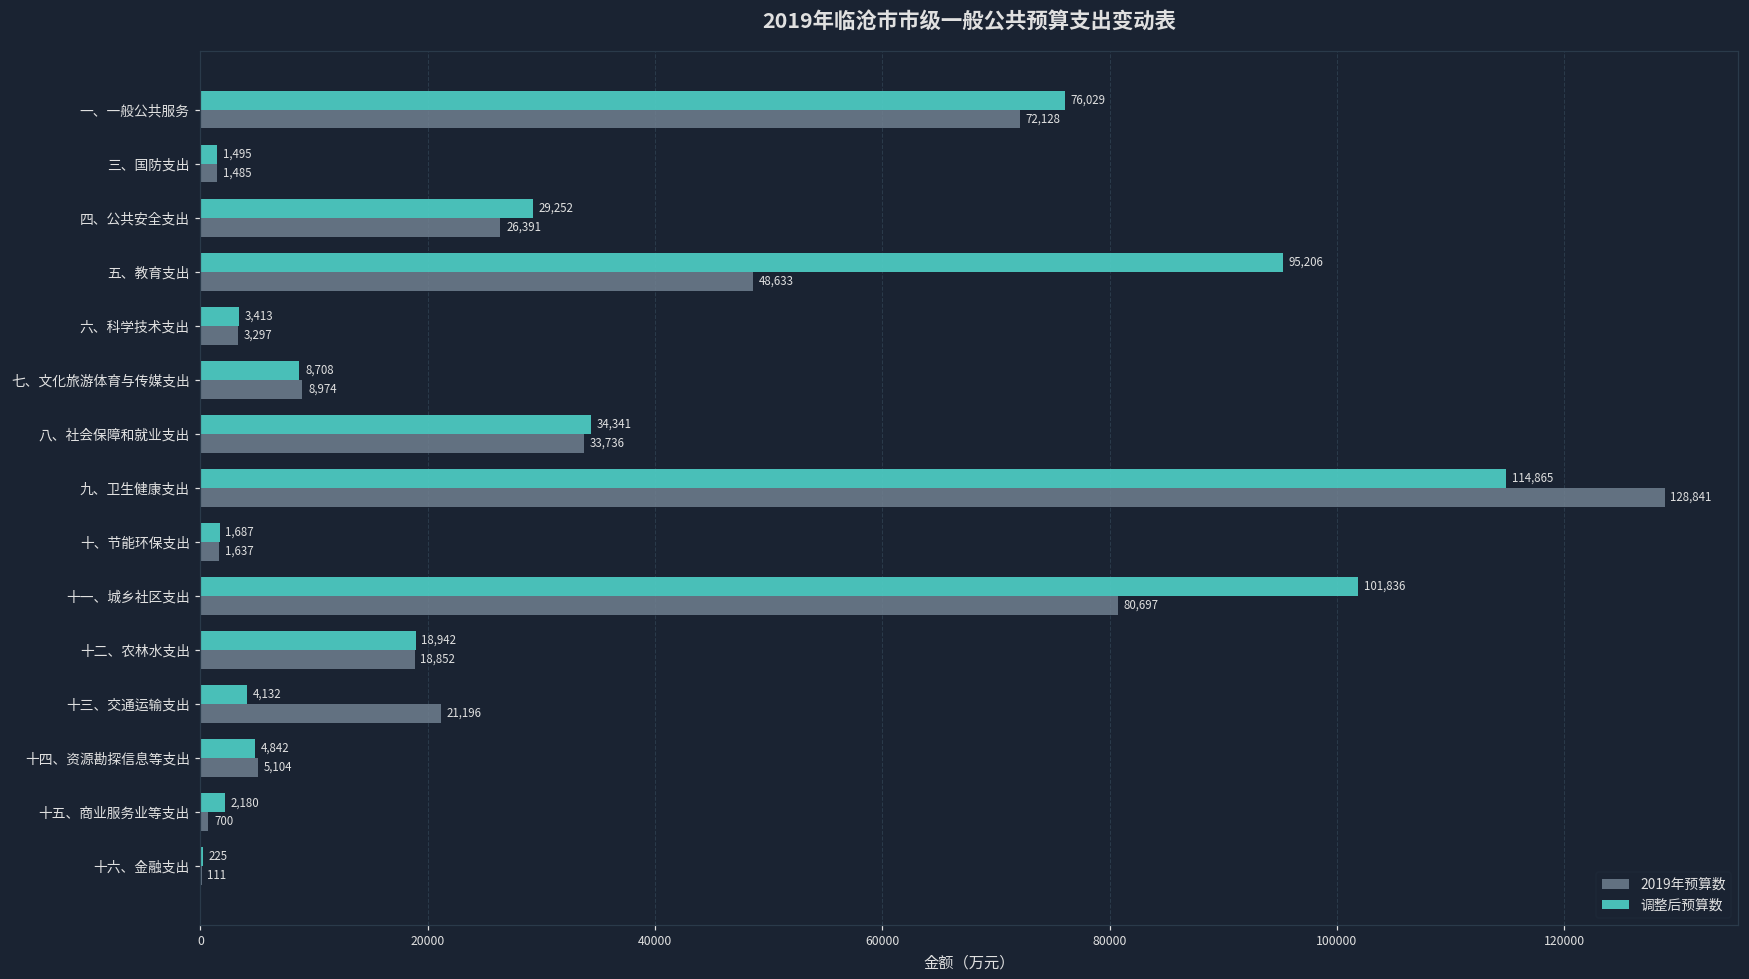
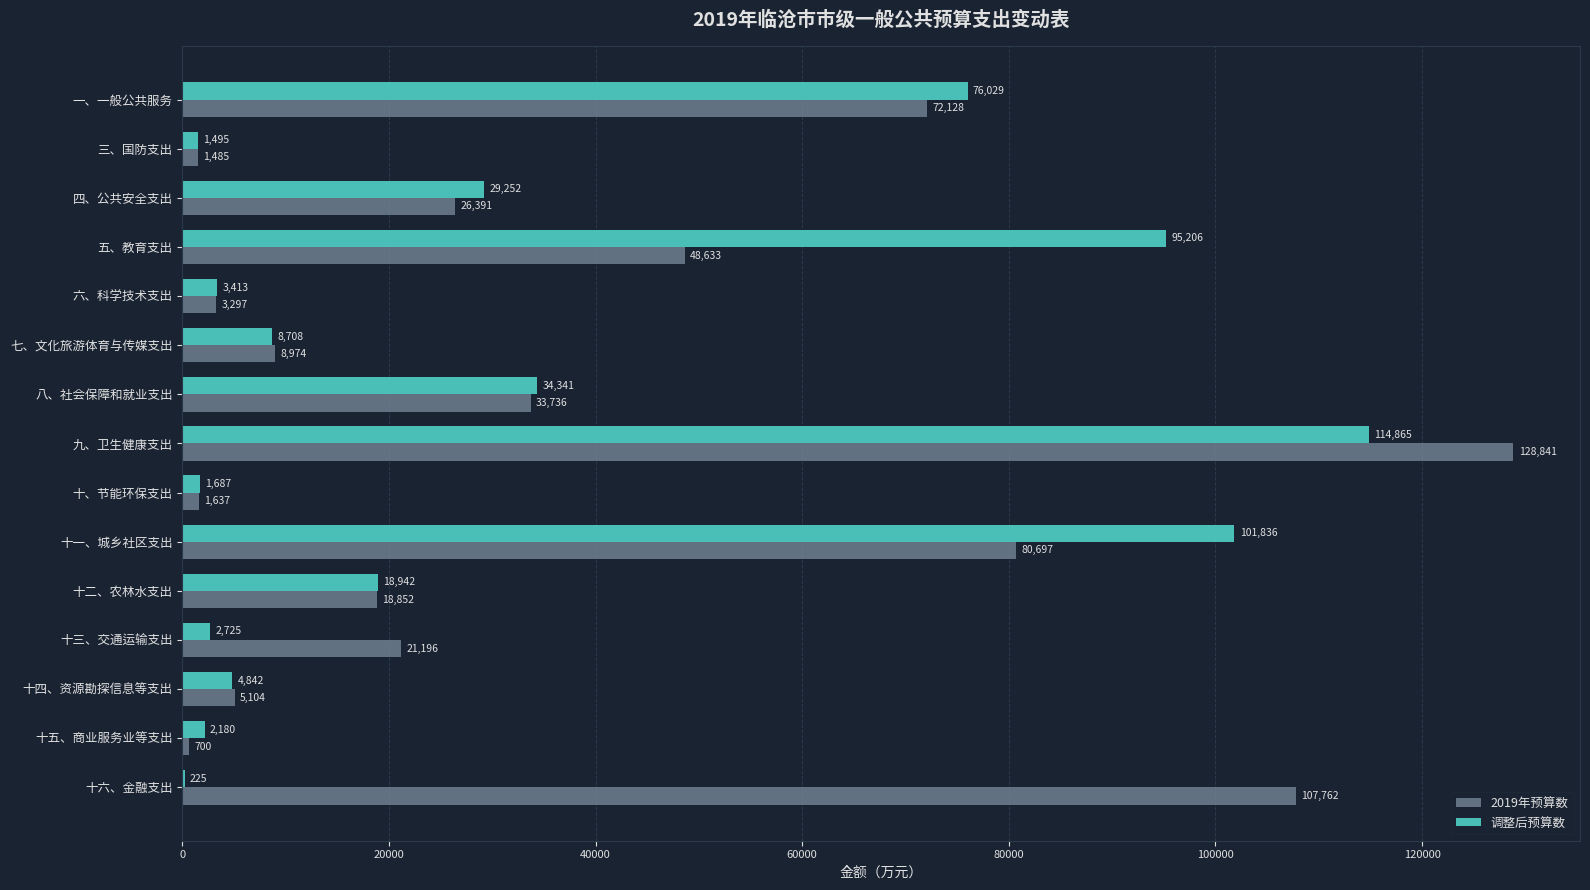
调整后预算数, 十三、交通运输支出: 4,132 -> 2,725
2019年预算数, 十六、金融支出: 111 -> 107,762
